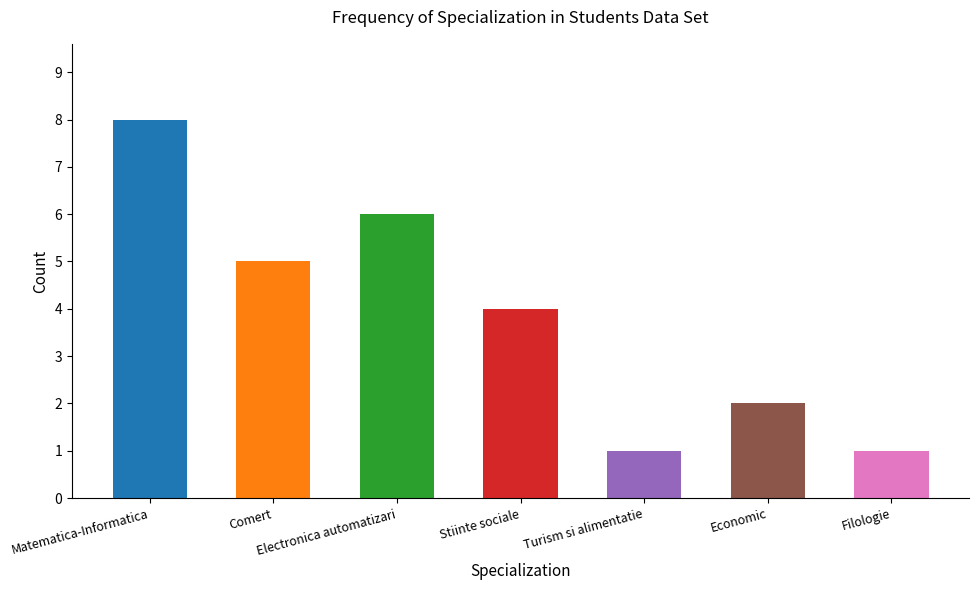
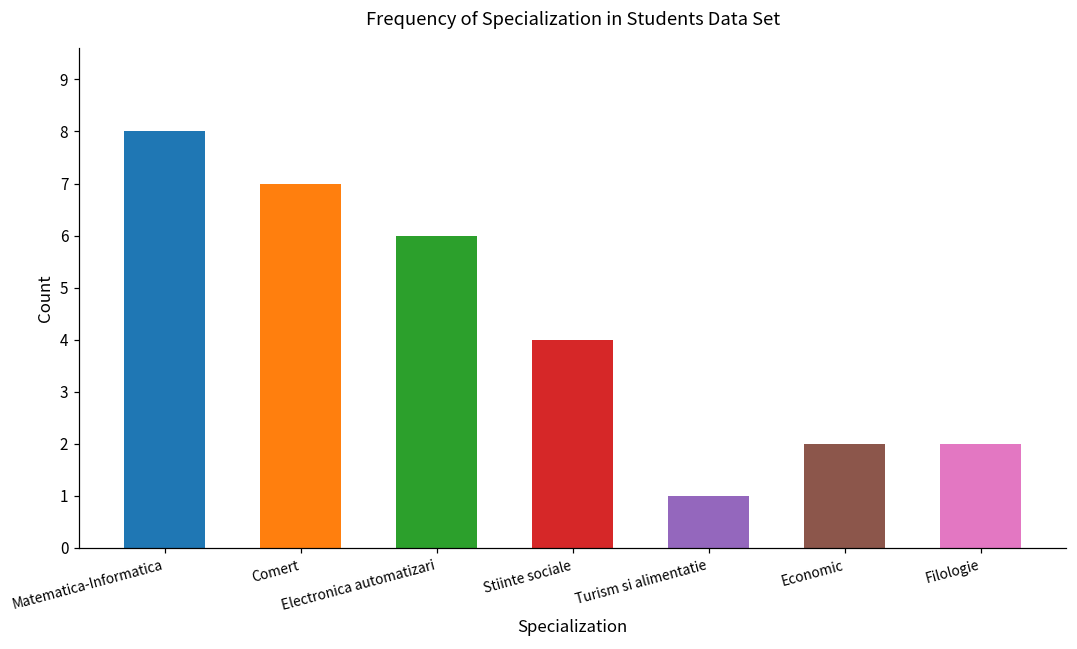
Comert: 5 -> 7
Filologie: 1 -> 2
